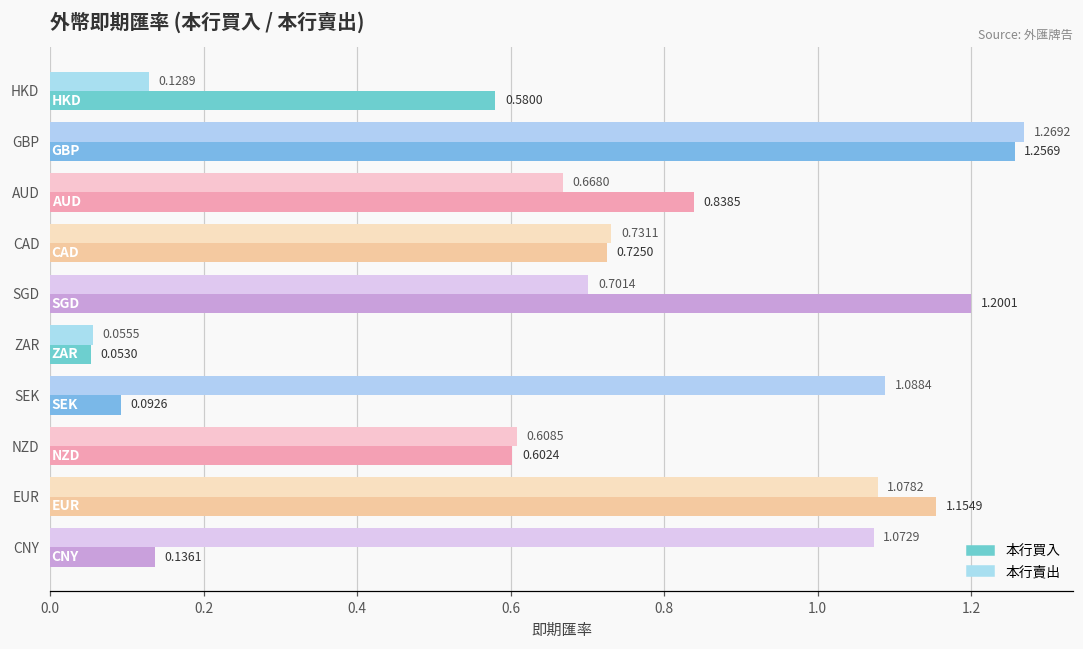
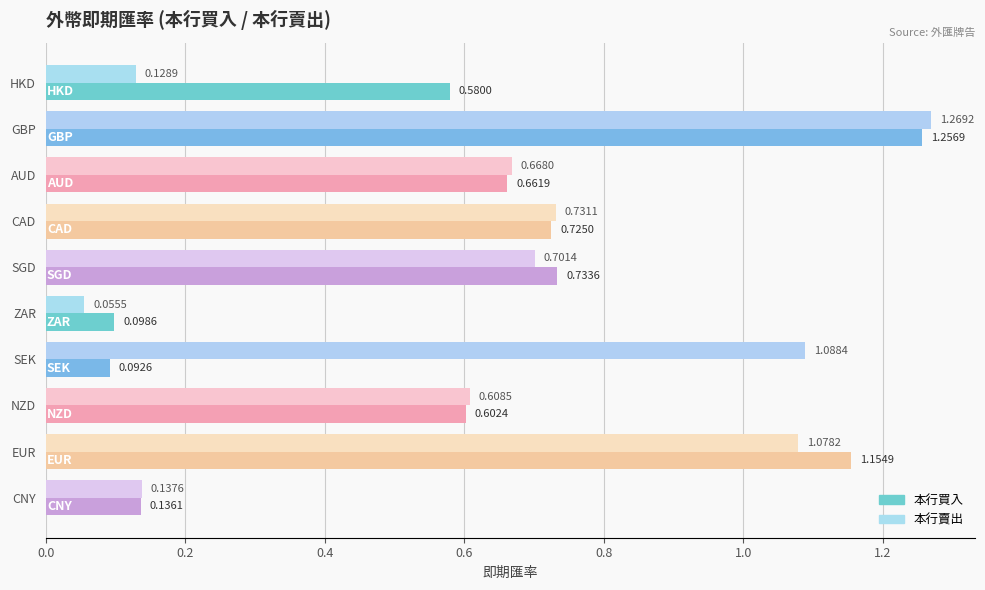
本行買入, AUD: 0.8385 -> 0.6619
本行買入, SGD: 1.2001 -> 0.7336
本行買入, ZAR: 0.0530 -> 0.0986
本行賣出, CNY: 1.0729 -> 0.1376
